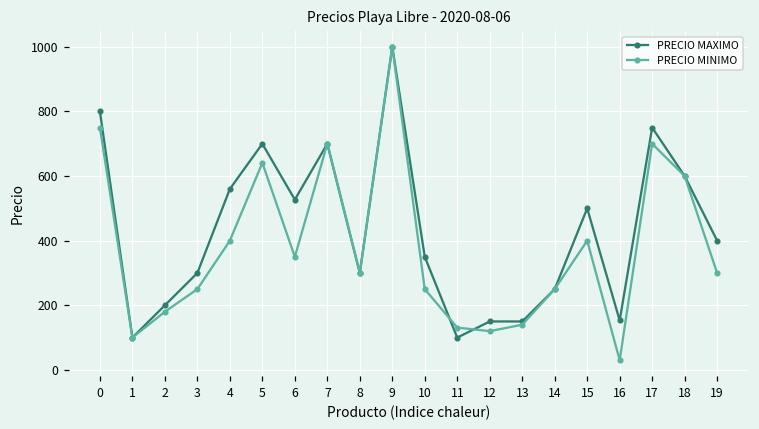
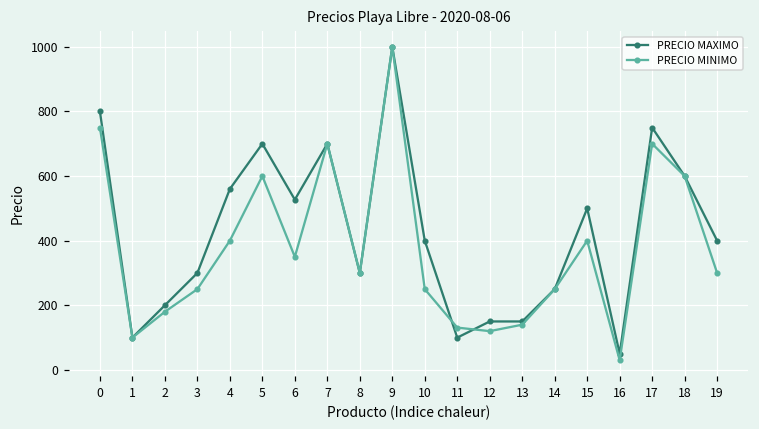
PRECIO MINIMO, 5: 640 -> 600
PRECIO MAXIMO, 10: 350 -> 400
PRECIO MAXIMO, 16: 150 -> 50
